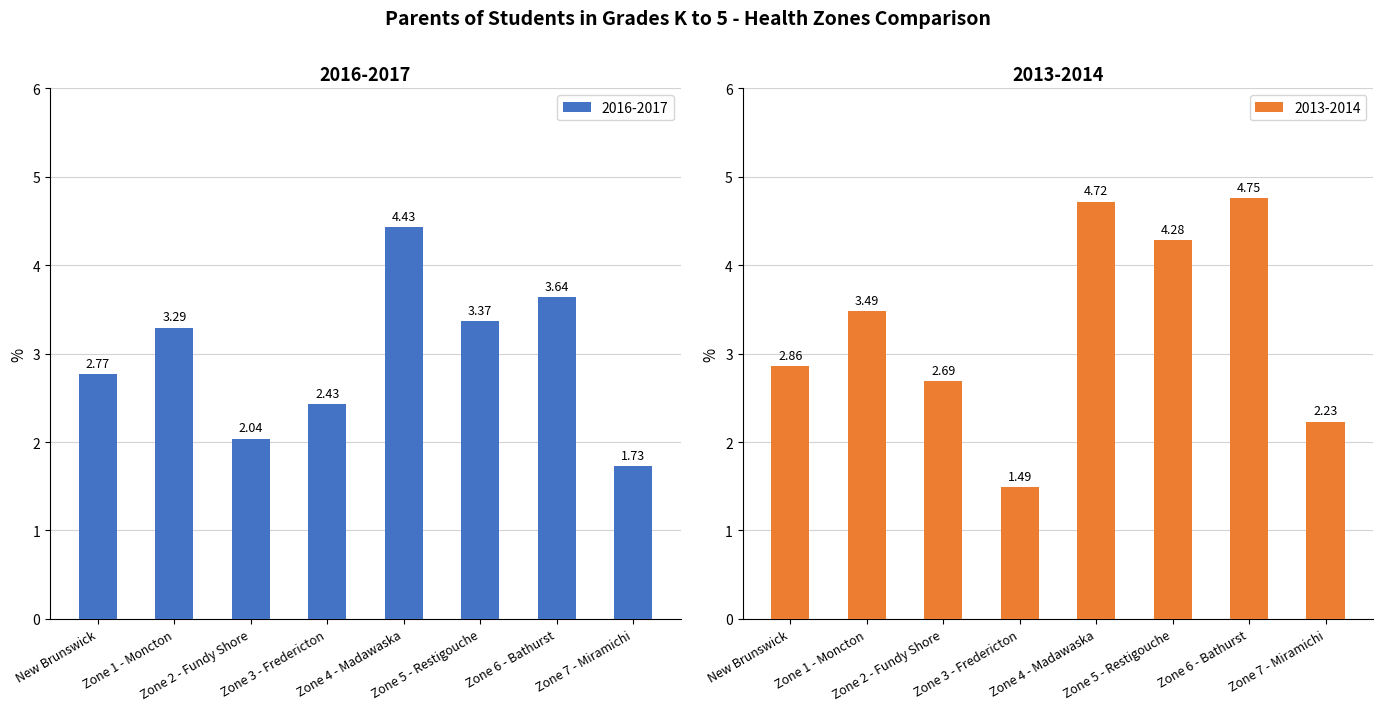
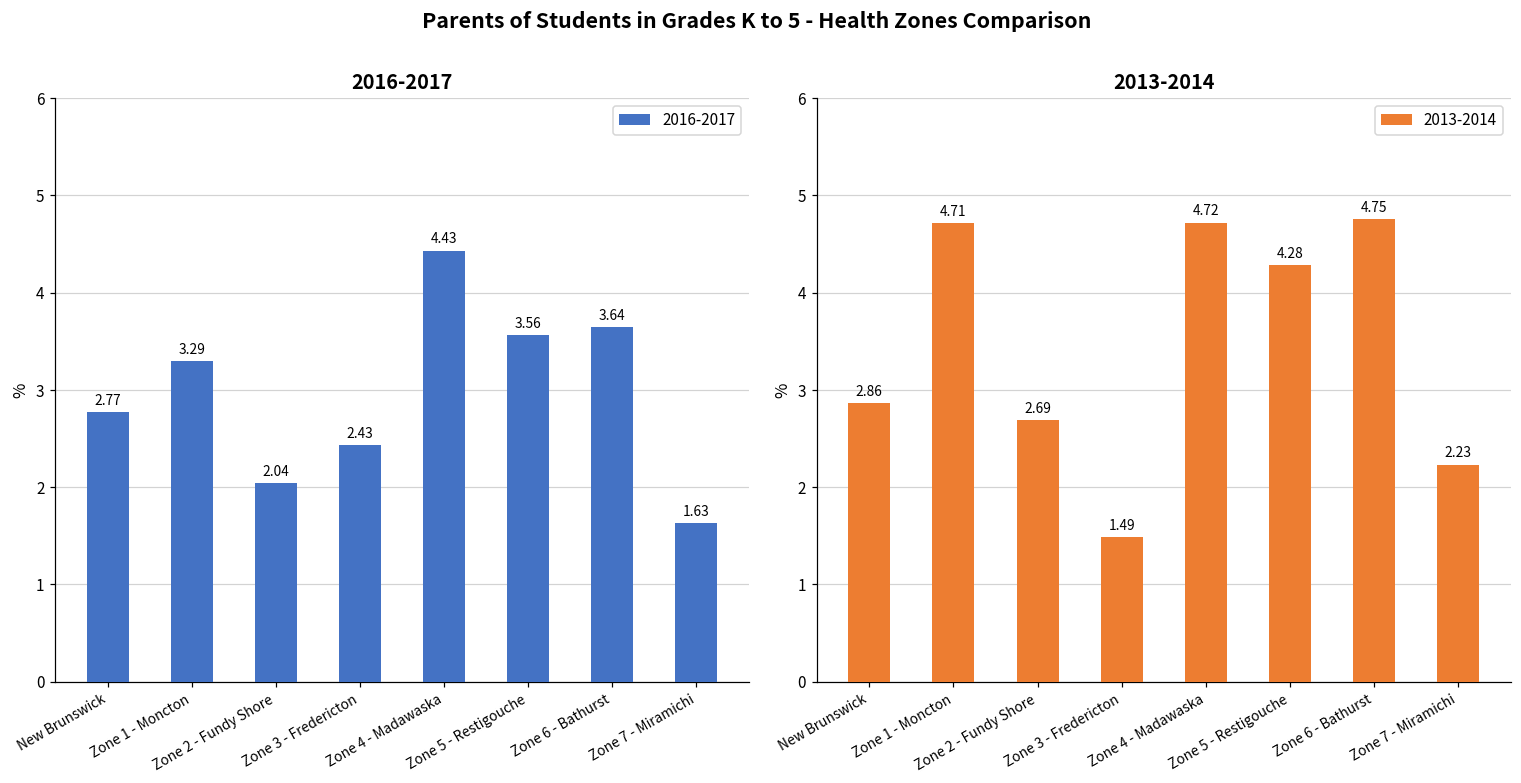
2016-2017, Zone 5 - Restigouche: 3.37 -> 3.56
2016-2017, Zone 7 - Miramichi: 1.73 -> 1.63
2013-2014, Zone 1 - Moncton: 3.49 -> 4.71
